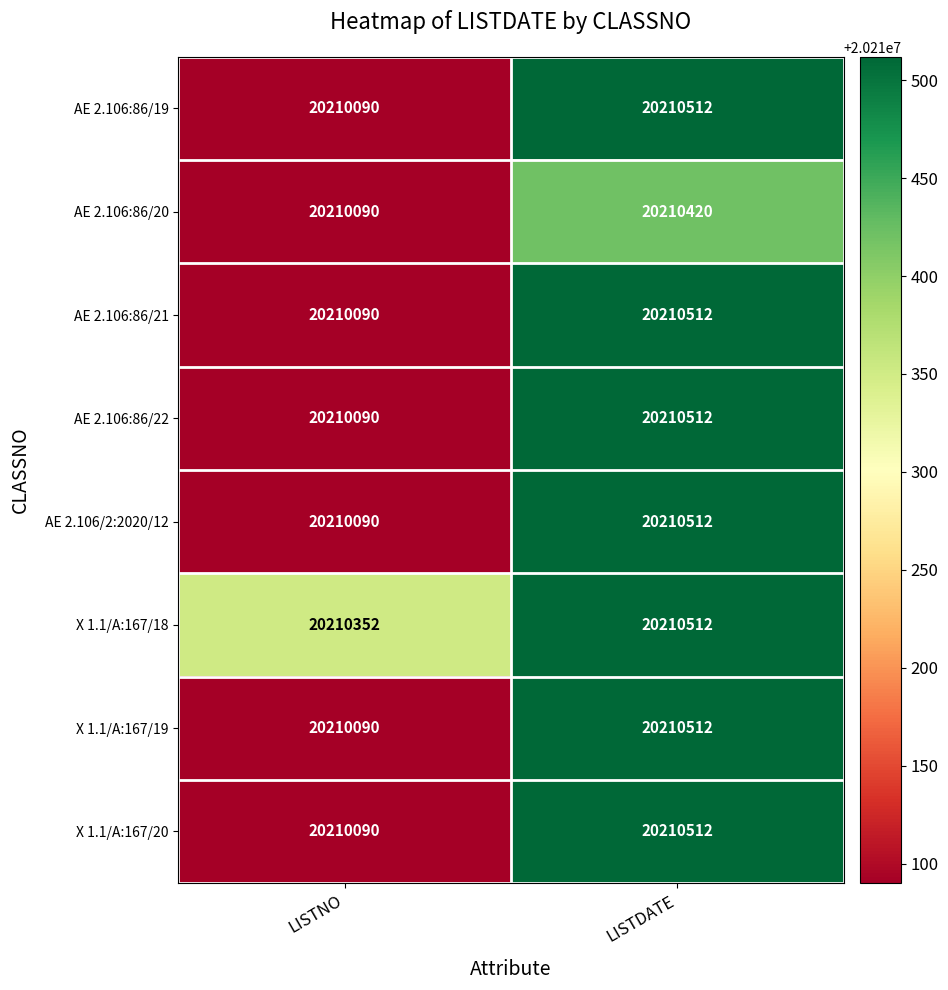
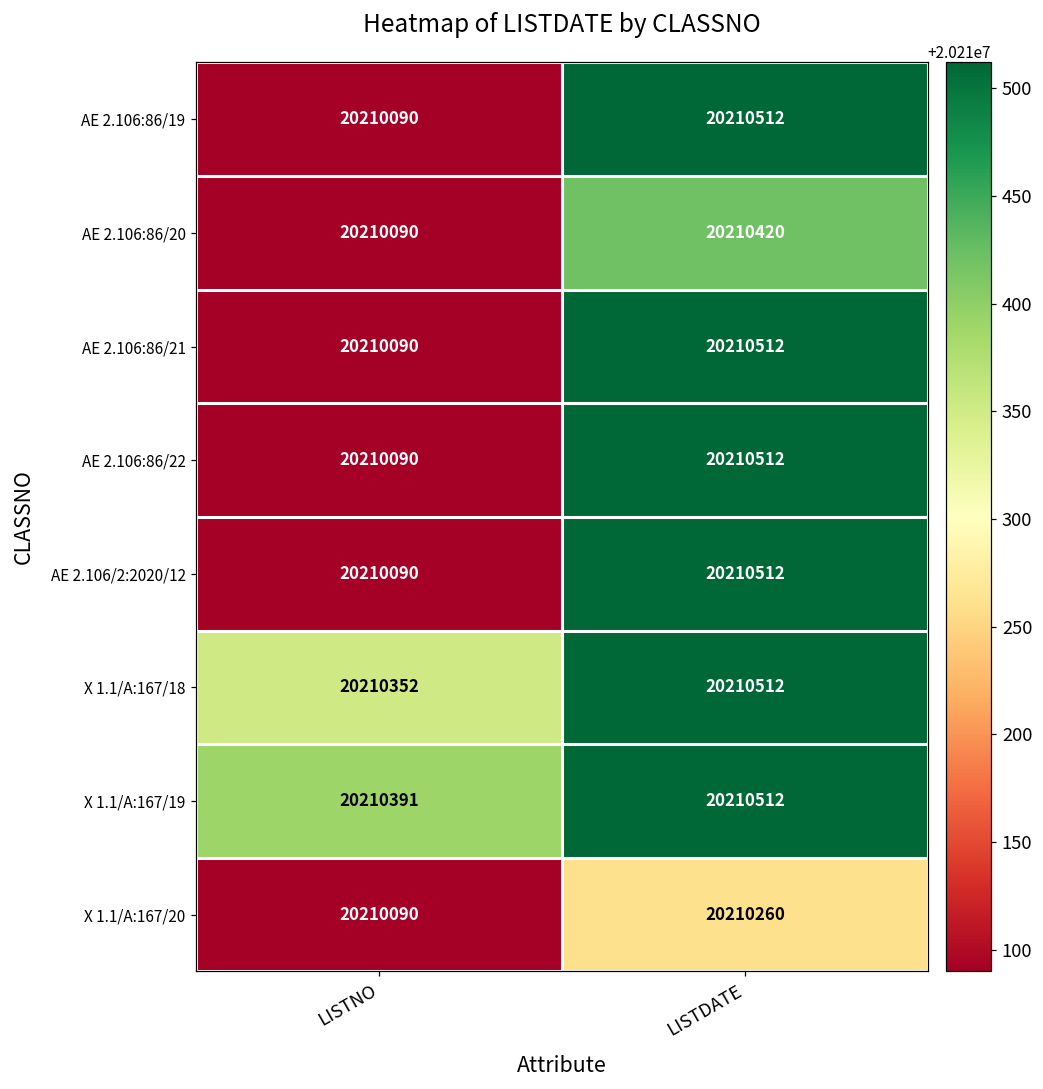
X 1.1/A:167/19, LISTNO: 20210090 -> 20210391
X 1.1/A:167/20, LISTDATE: 20210512 -> 20210260
